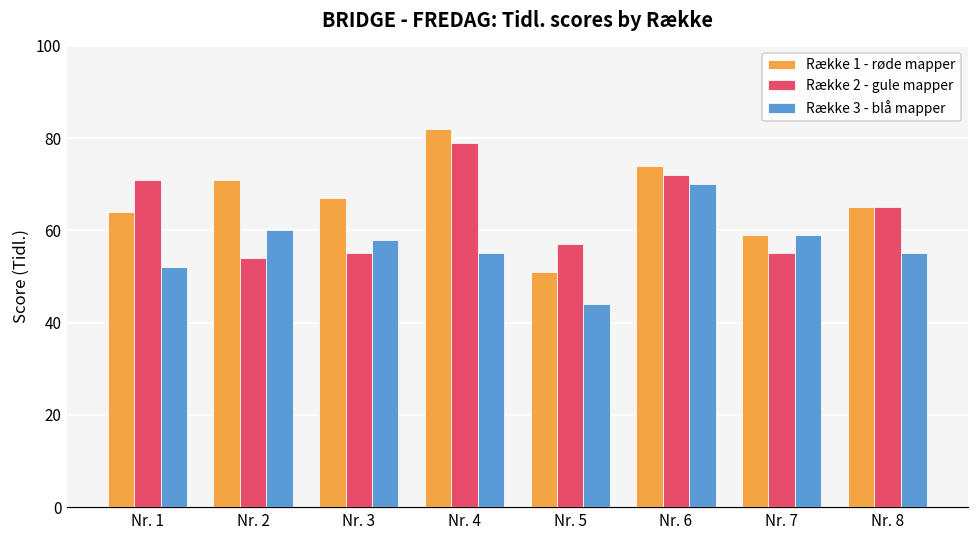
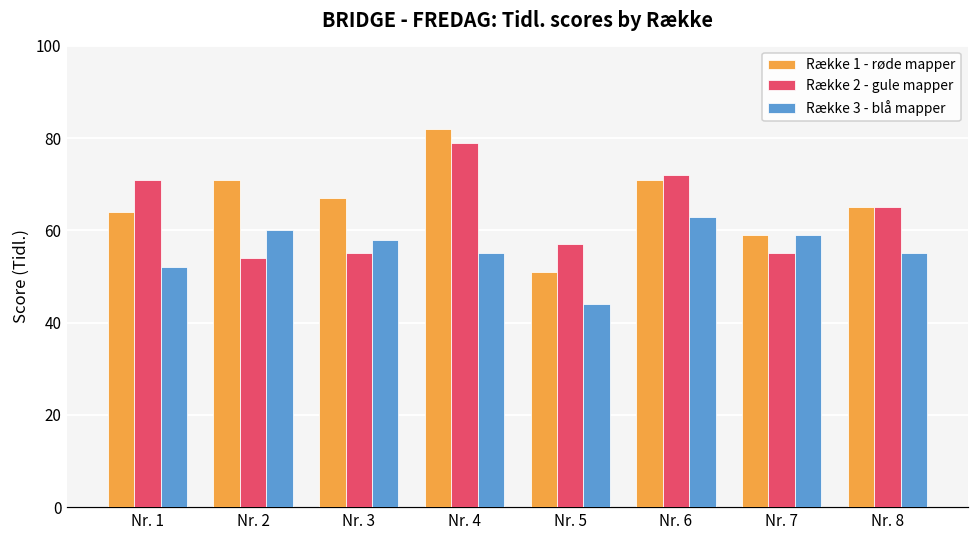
Række 1 - røde mapper, Nr. 6: 74 -> 71
Række 3 - blå mapper, Nr. 6: 70 -> 63
